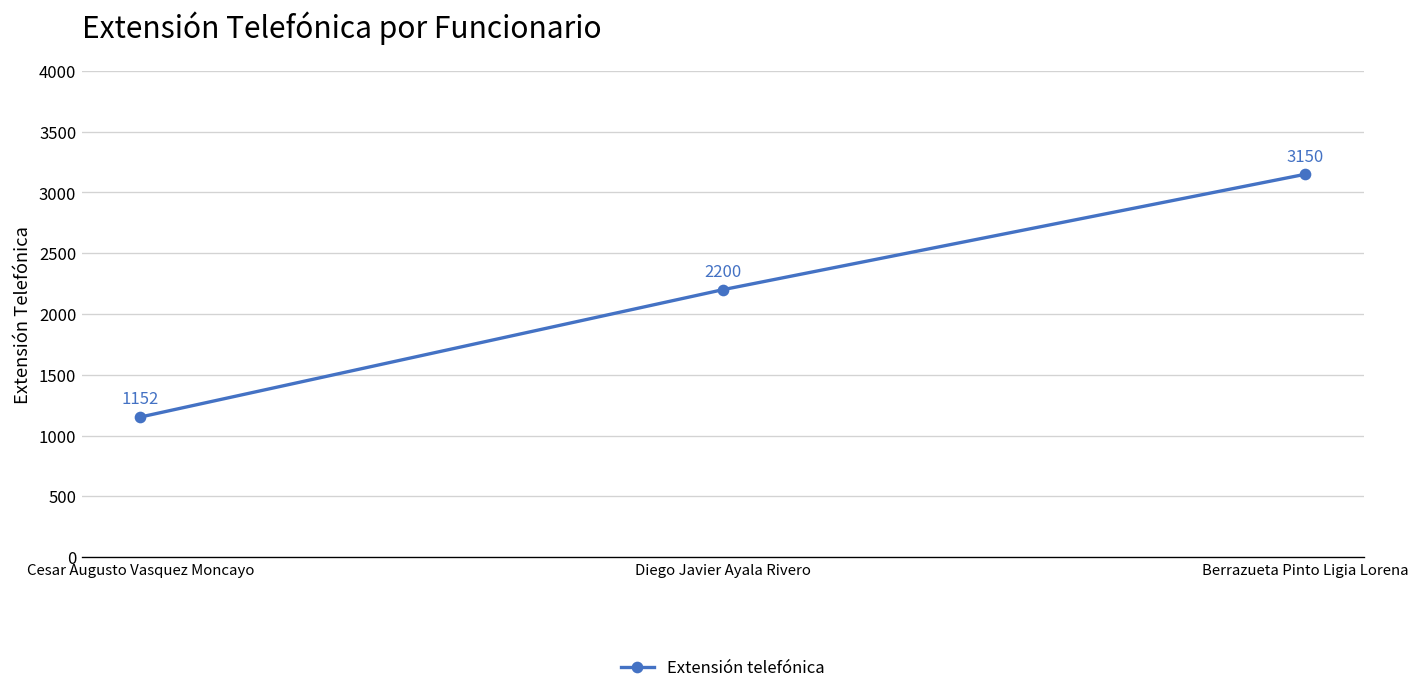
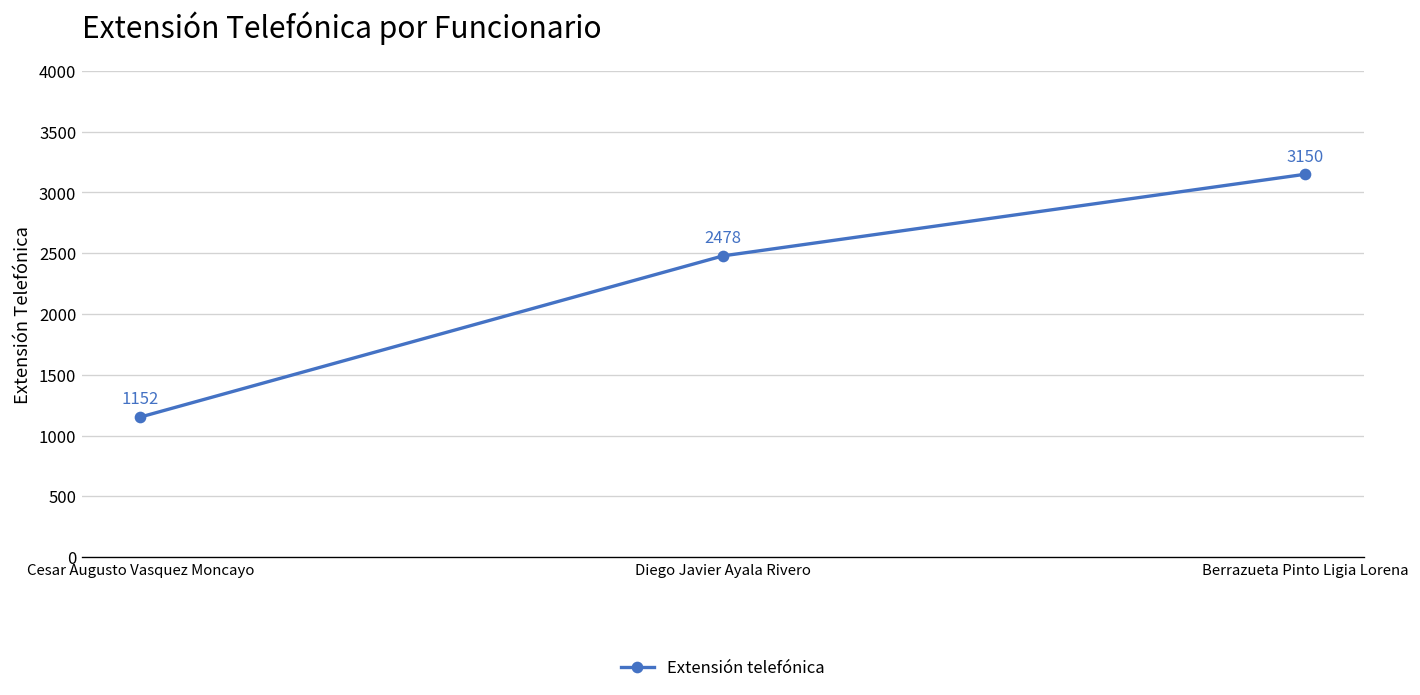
Diego Javier Ayala Rivero: 2200 -> 2478
